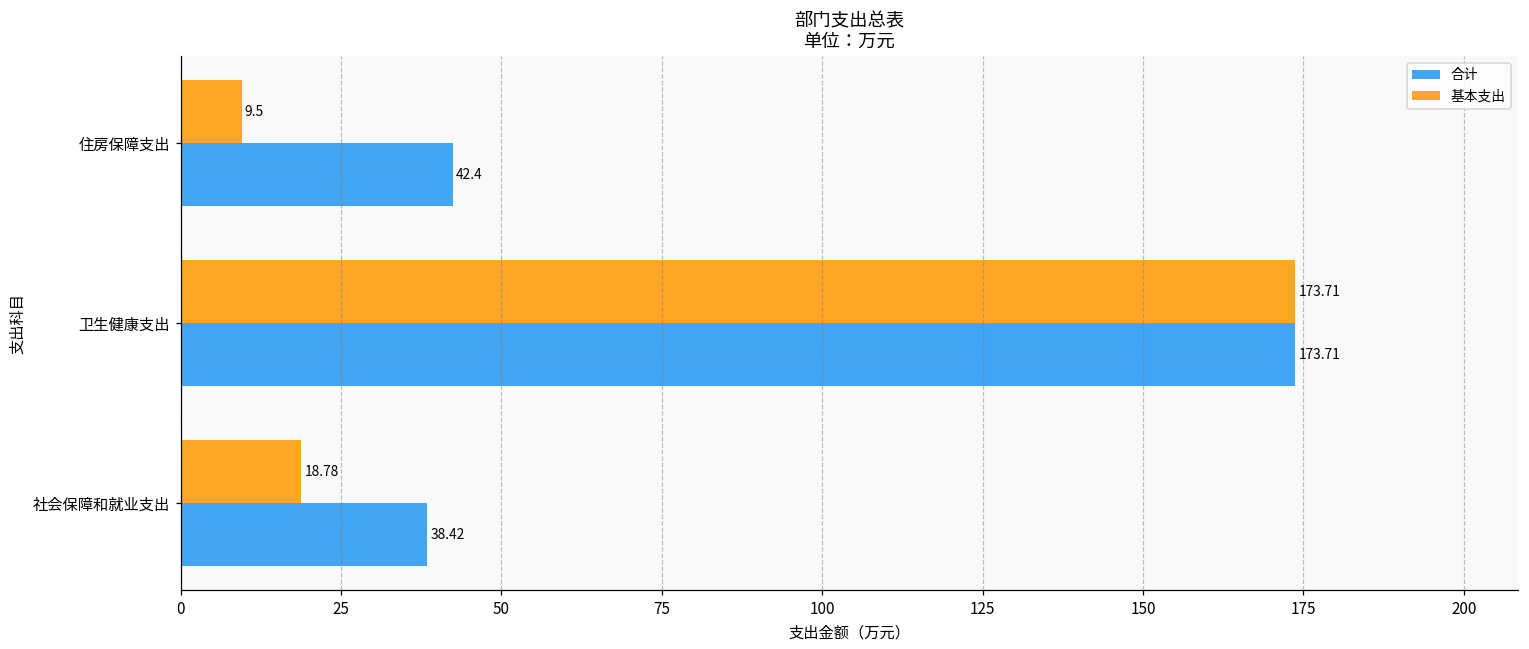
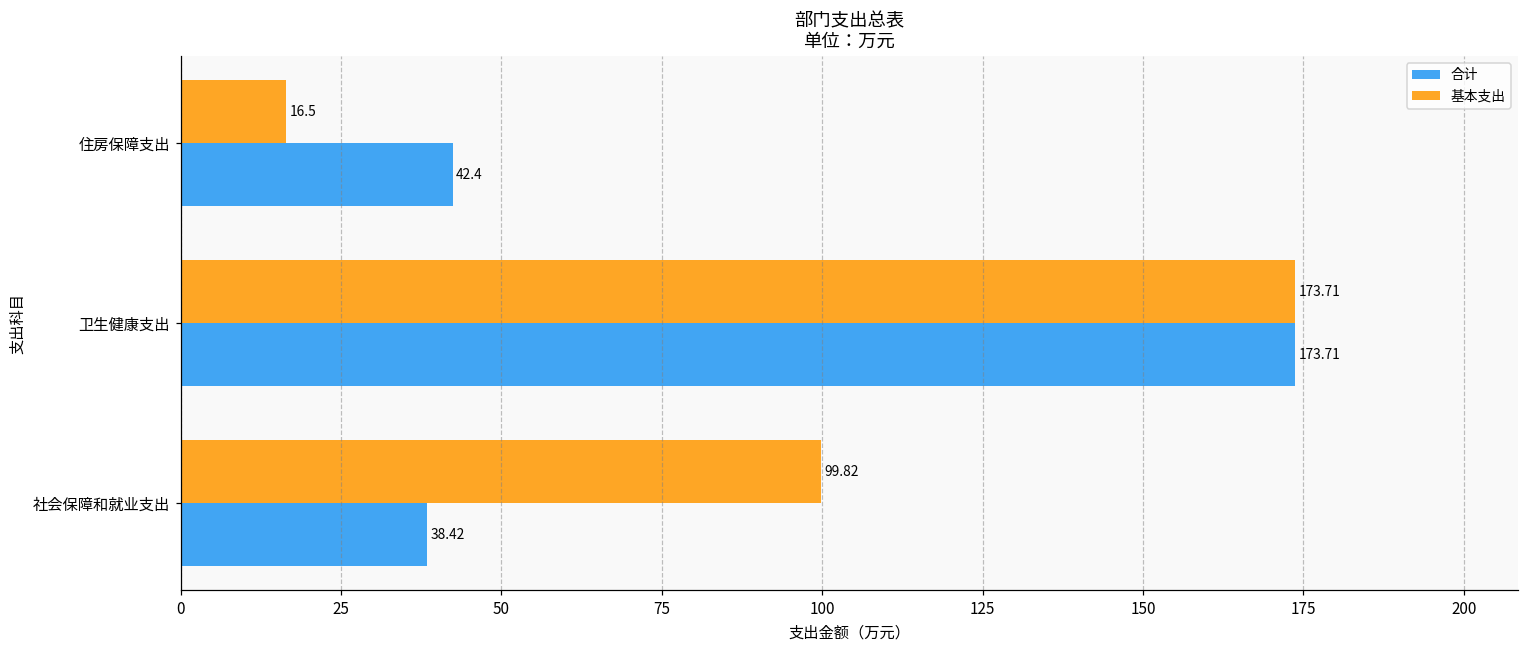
基本支出, 住房保障支出: 9.5 -> 16.5
基本支出, 社会保障和就业支出: 18.78 -> 99.82
